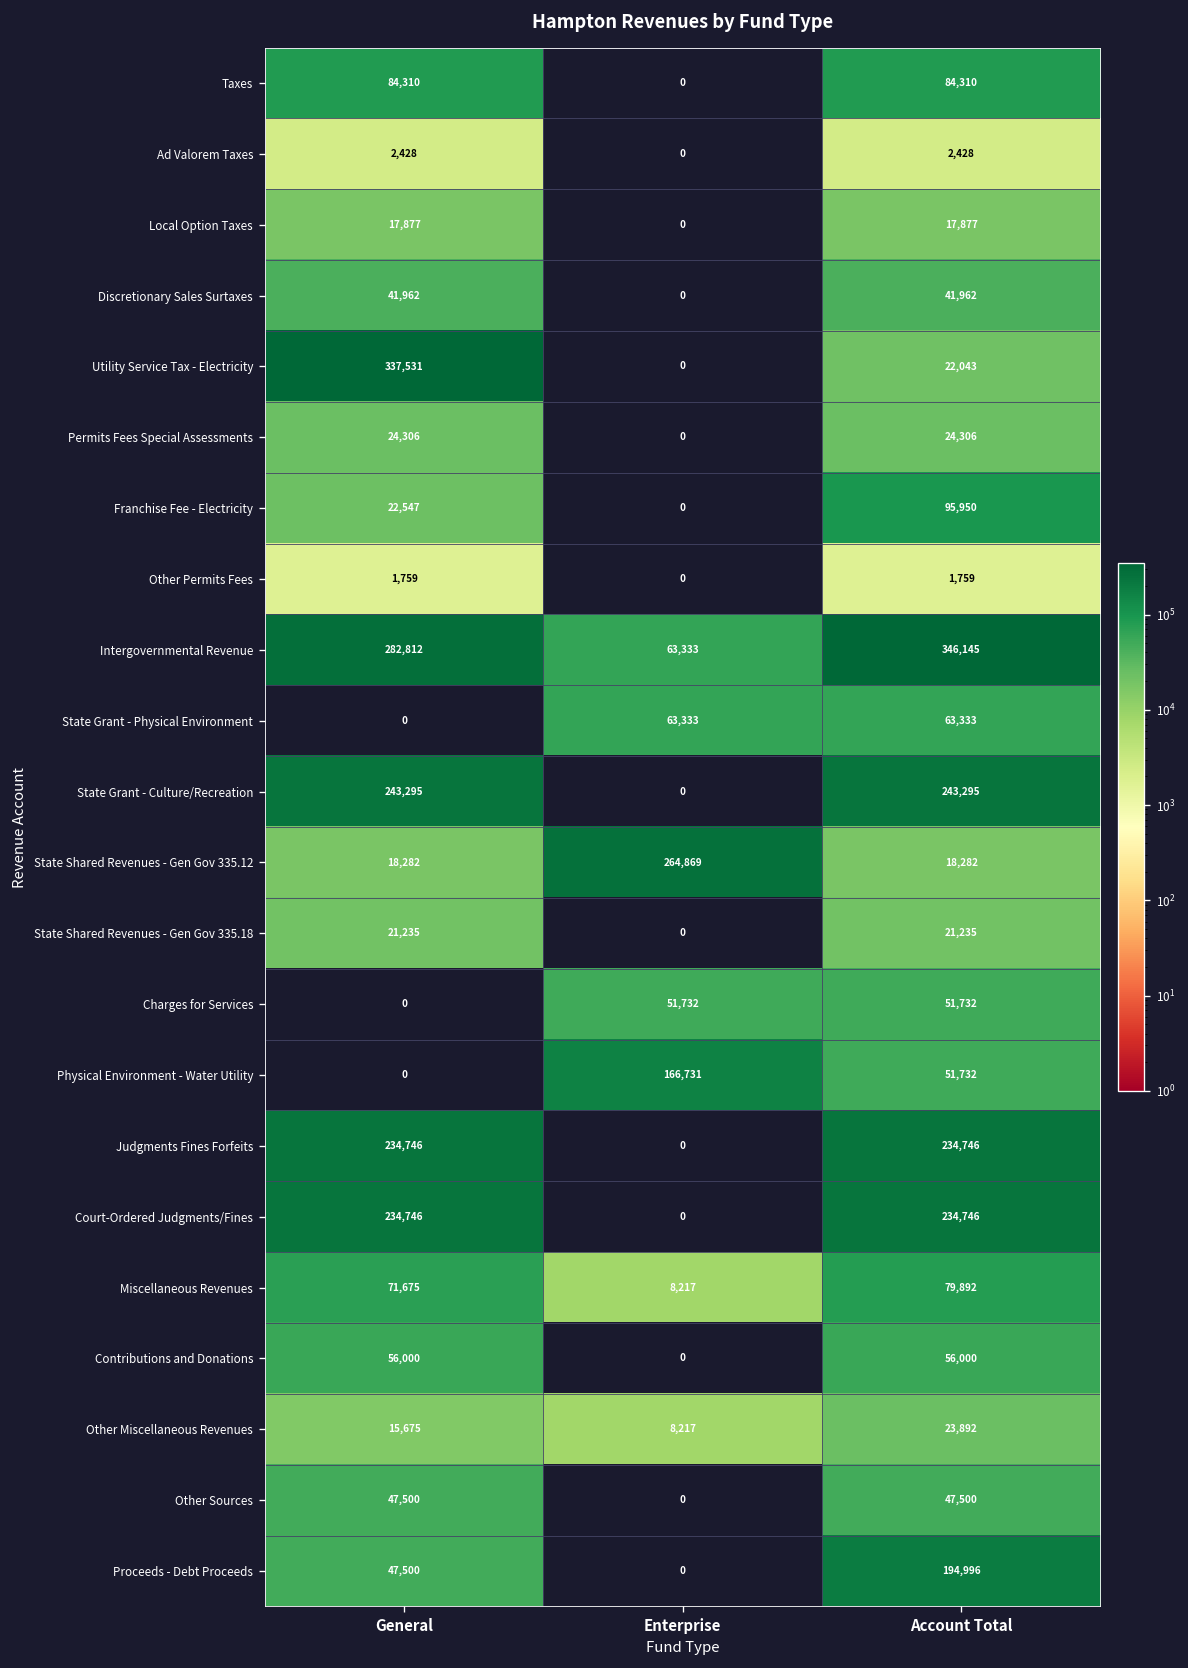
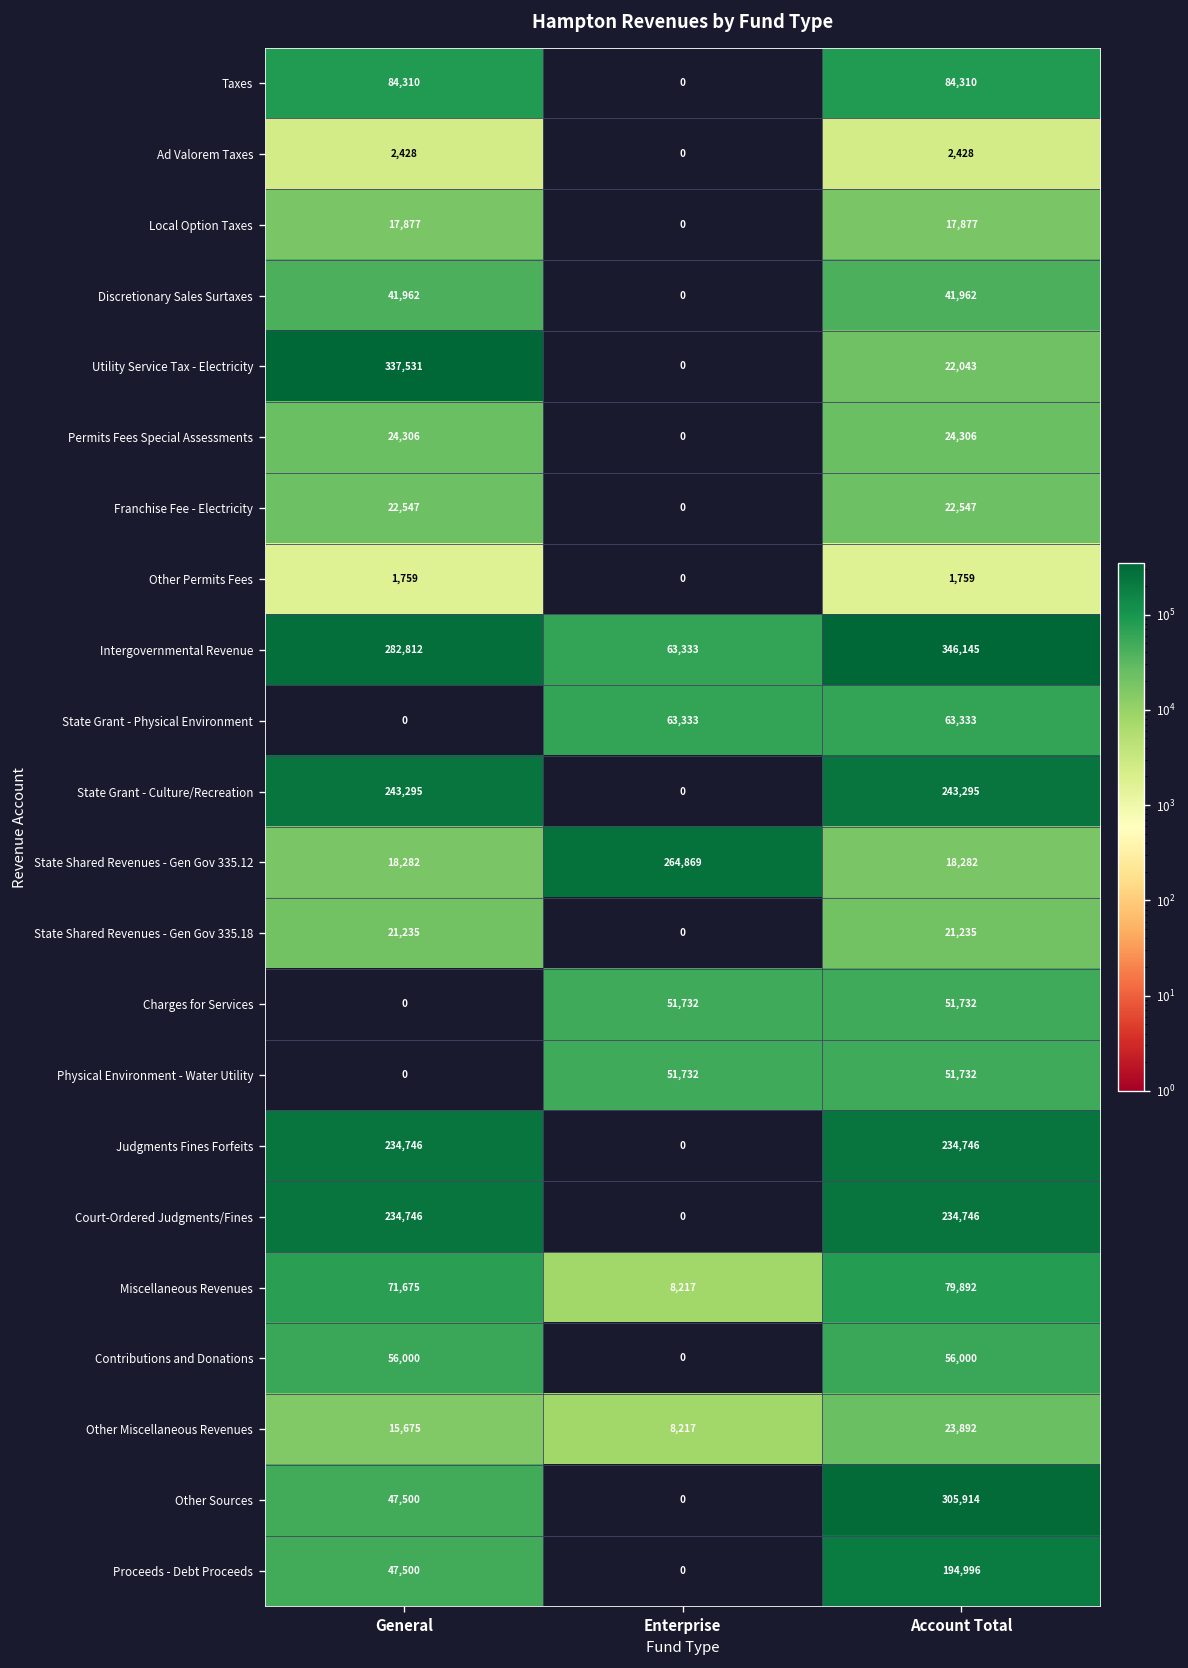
Franchise Fee - Electricity, Account Total: 95,950 -> 22,547
Physical Environment - Water Utility, Enterprise: 166,731 -> 51,732
Other Sources, Account Total: 47,500 -> 305,914
